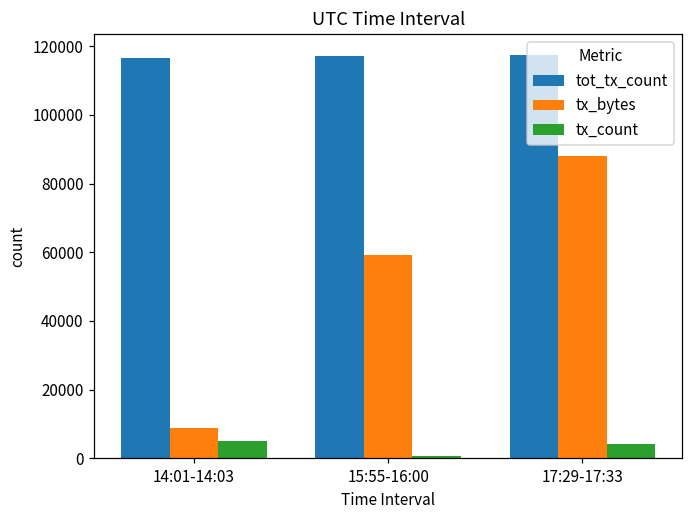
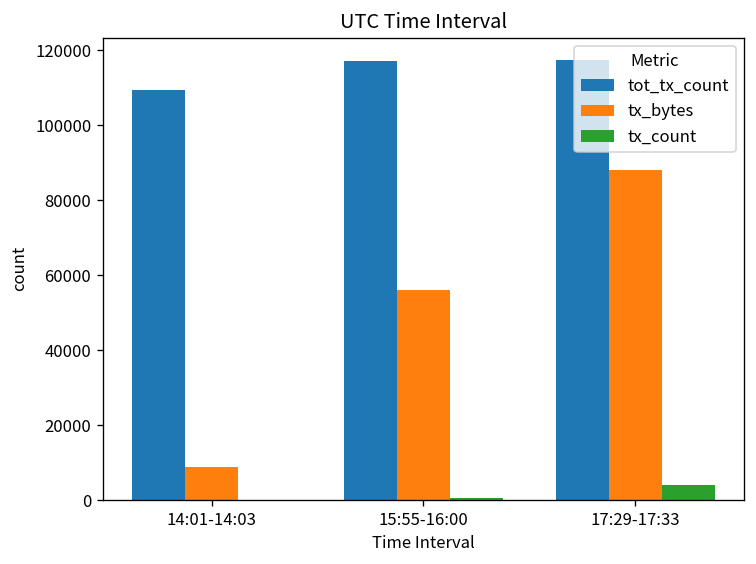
tot_tx_count, 14:01-14:03: 117000 -> 109000
tx_count, 14:01-14:03: 5000 -> 0
tx_bytes, 15:55-16:00: 59000 -> 56000
